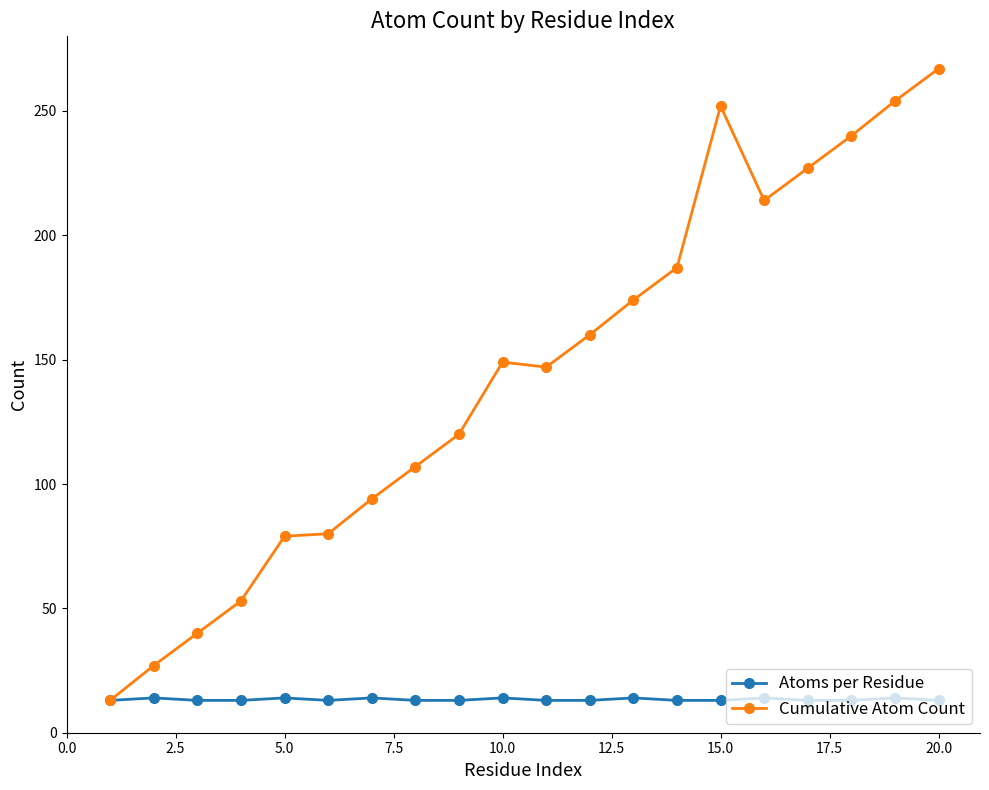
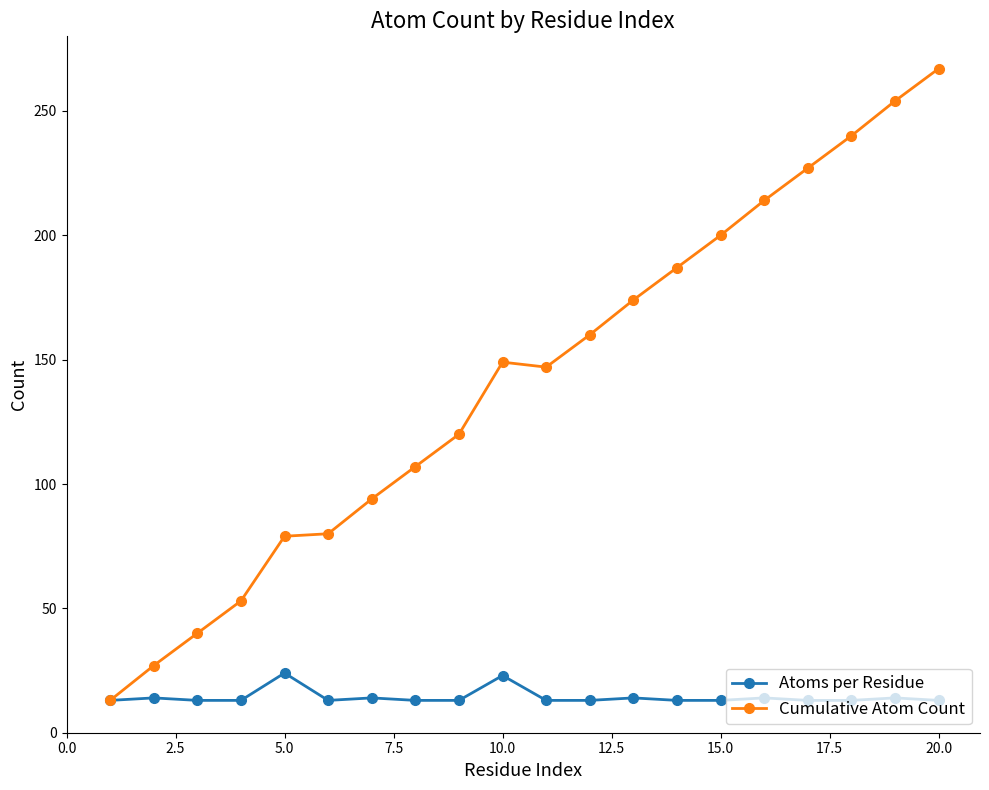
Atoms per Residue, 5.0: 14 -> 24
Atoms per Residue, 10.0: 14 -> 23
Cumulative Atom Count, 15.0: 252 -> 200
